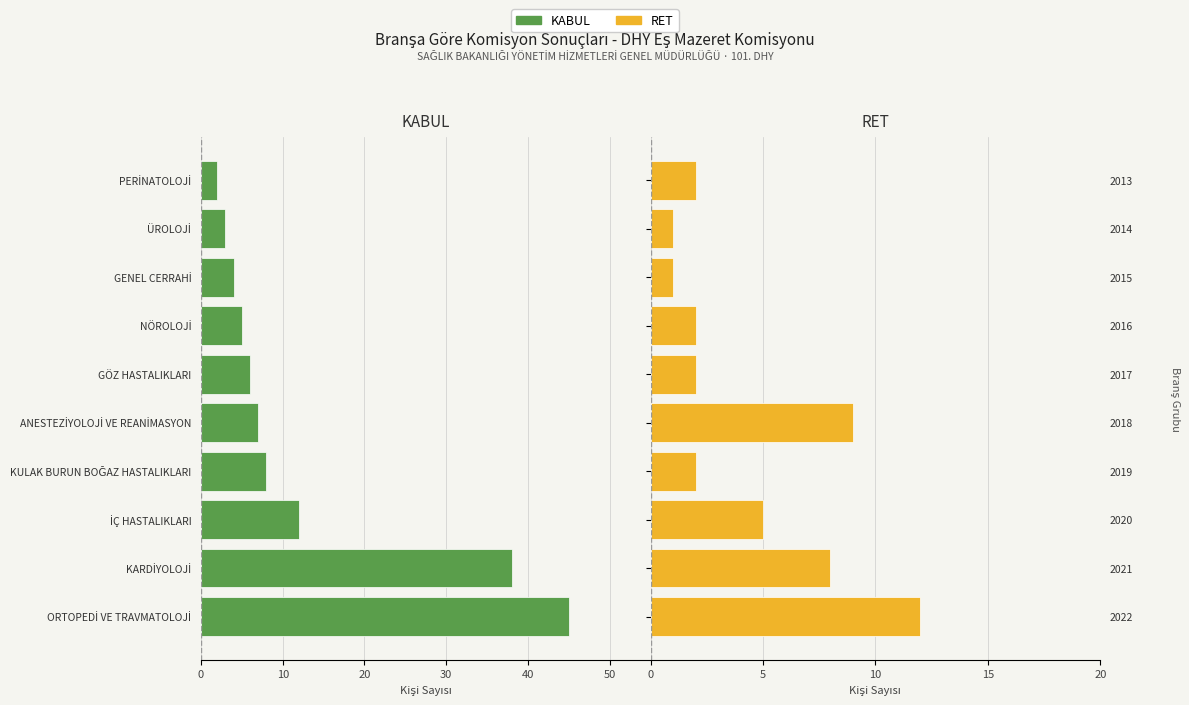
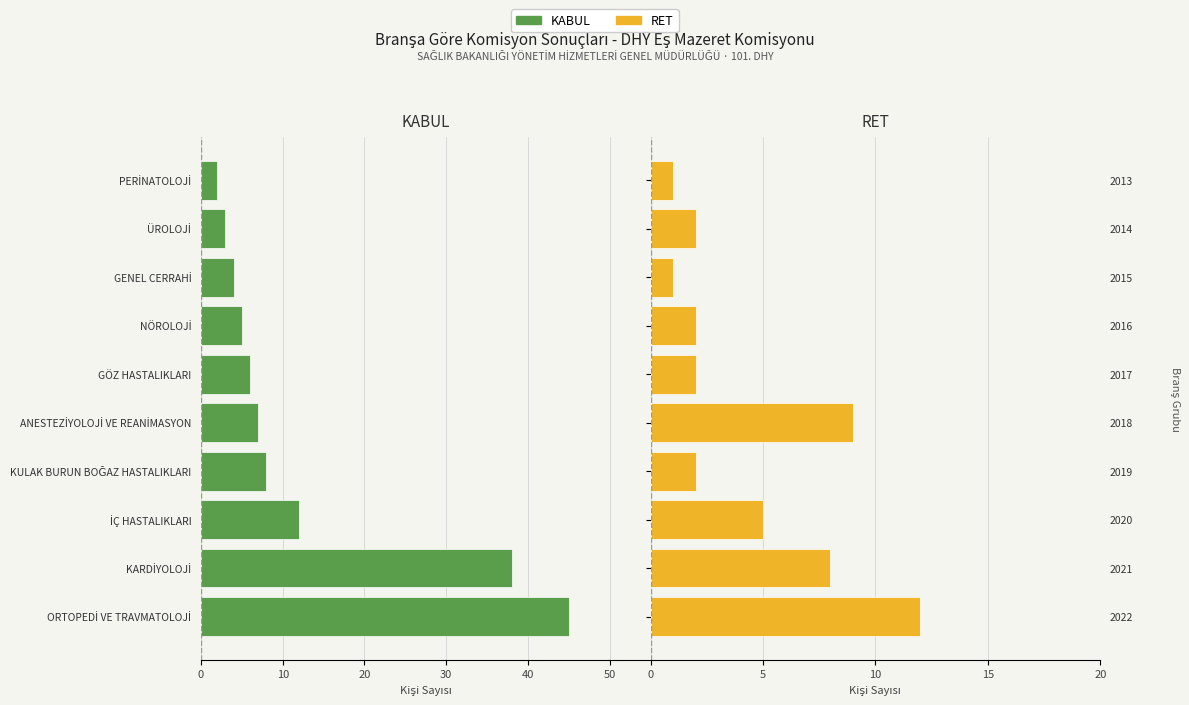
RET, 2013: 2 -> 1
RET, 2014: 1 -> 2
